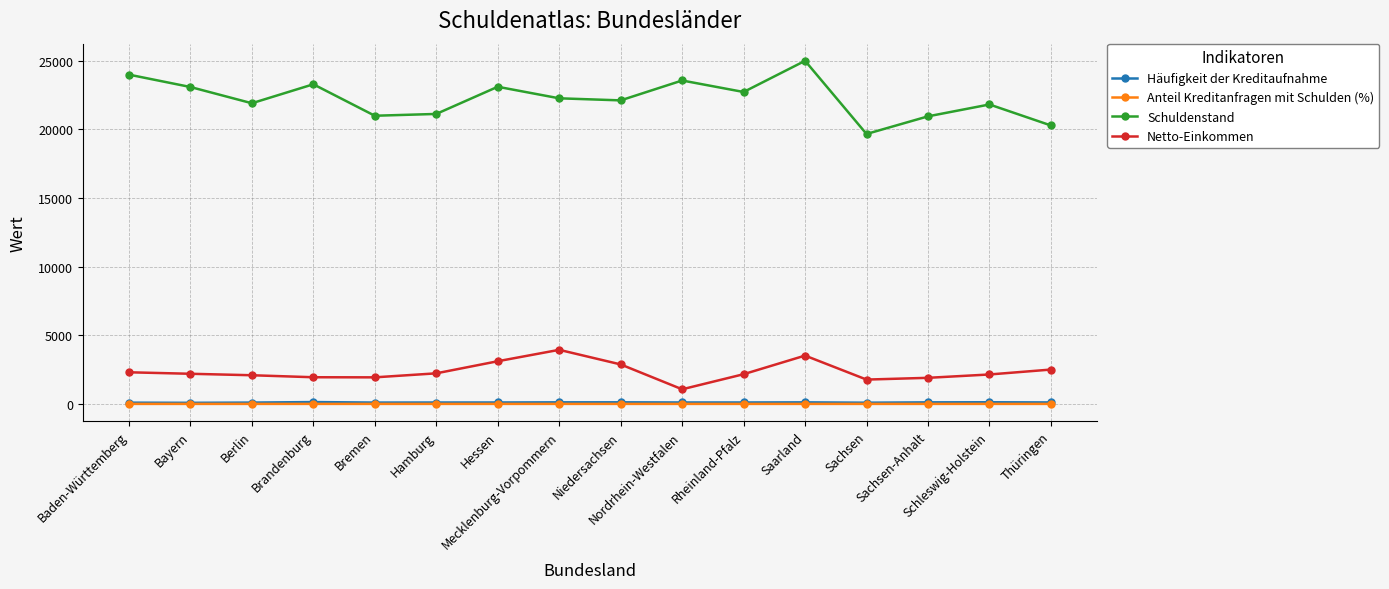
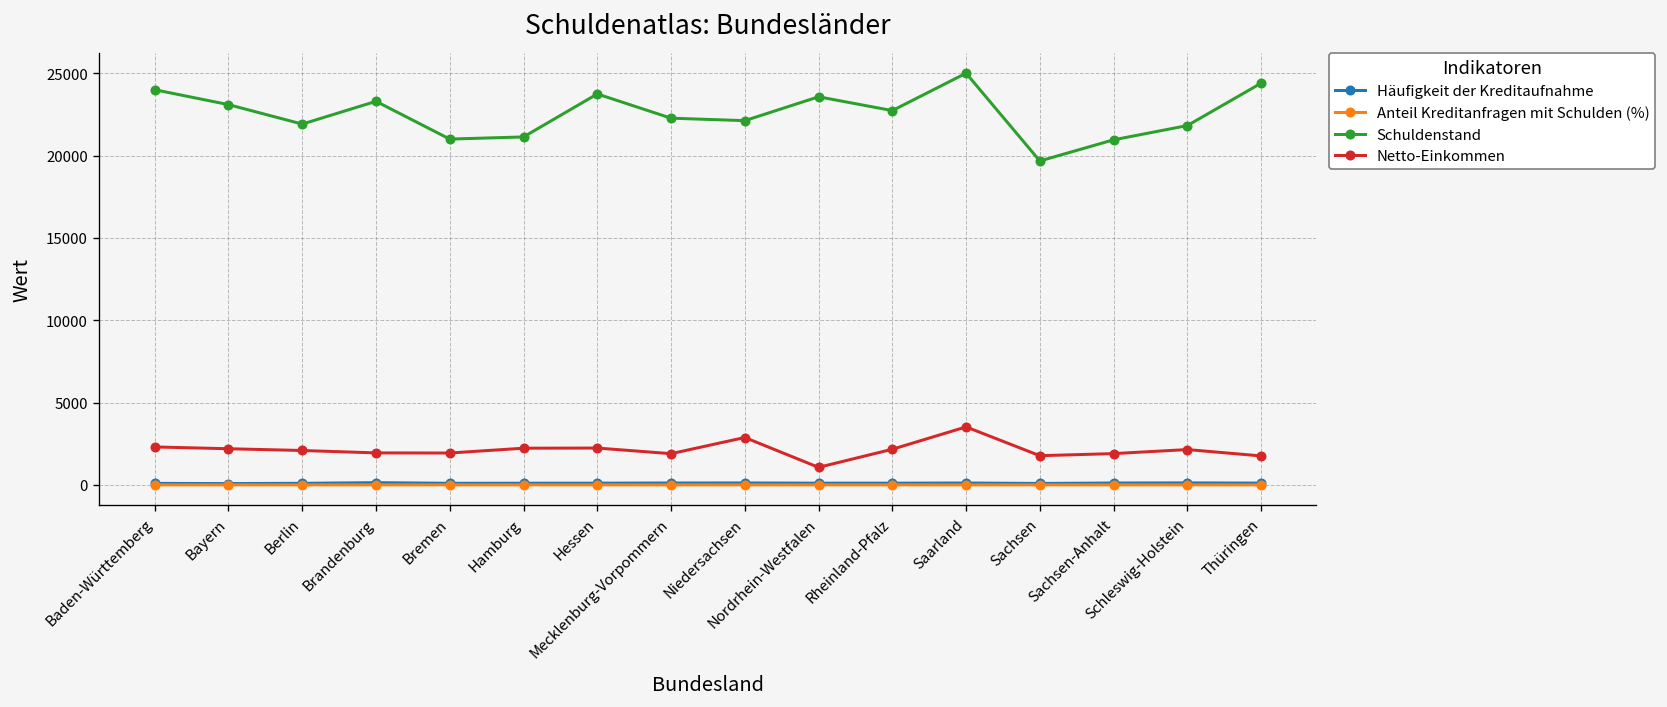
Schuldenstand, Hessen: 23100 -> 23700
Netto-Einkommen, Hessen: 3100 -> 2200
Netto-Einkommen, Mecklenburg-Vorpommern: 3900 -> 1900
Schuldenstand, Thüringen: 20300 -> 24400
Netto-Einkommen, Thüringen: 2500 -> 1800
